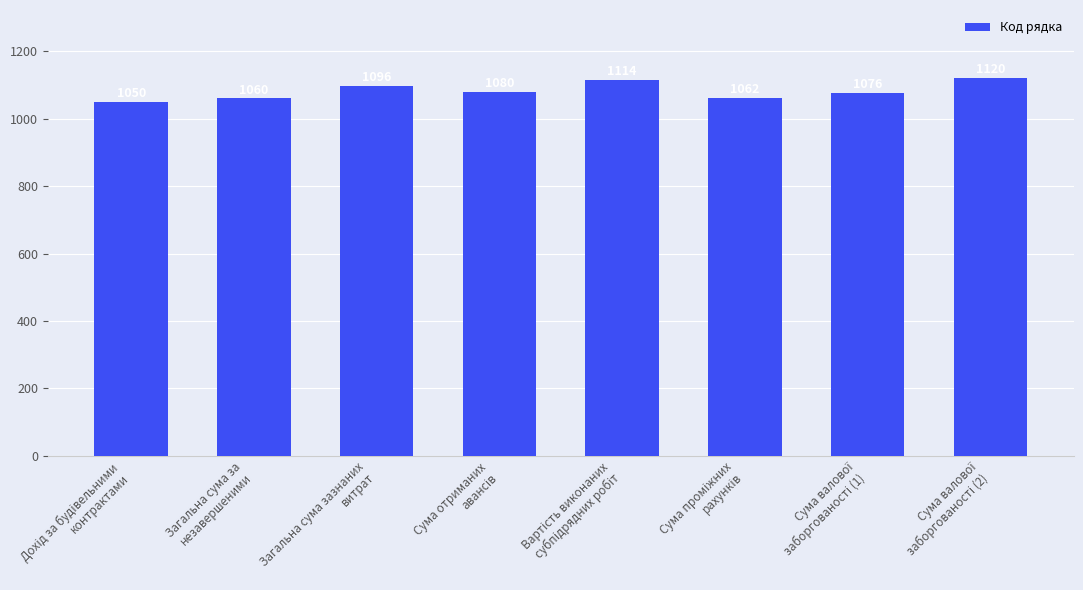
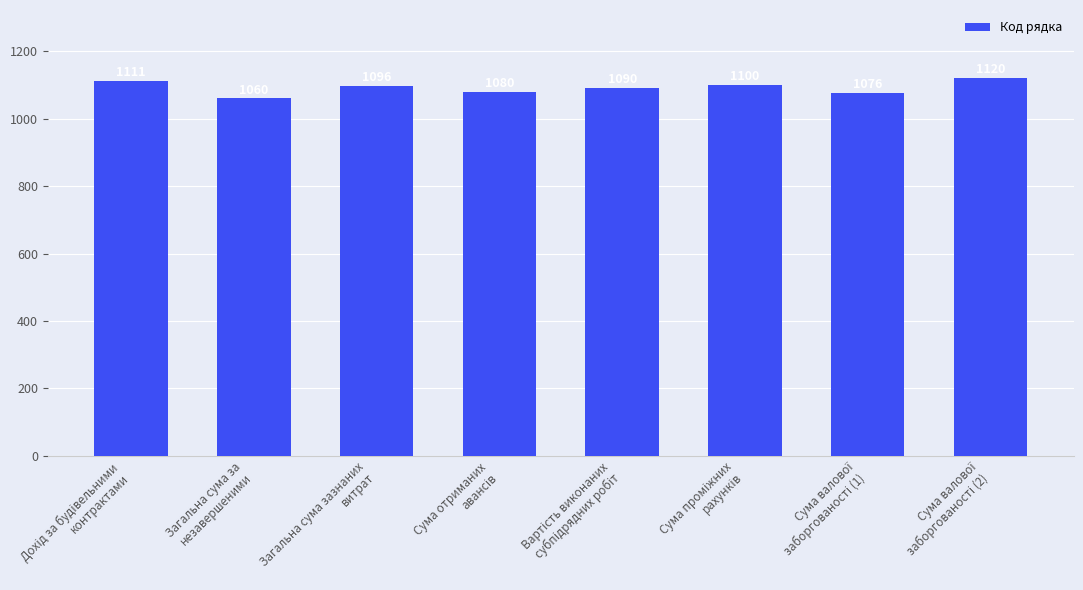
Дохід за будівельними контрактами: 1050 -> 1110
Вартість виконаних субпідрядних робіт: 1110 -> 1090
Сума проміжних рахунків: 1060 -> 1100
